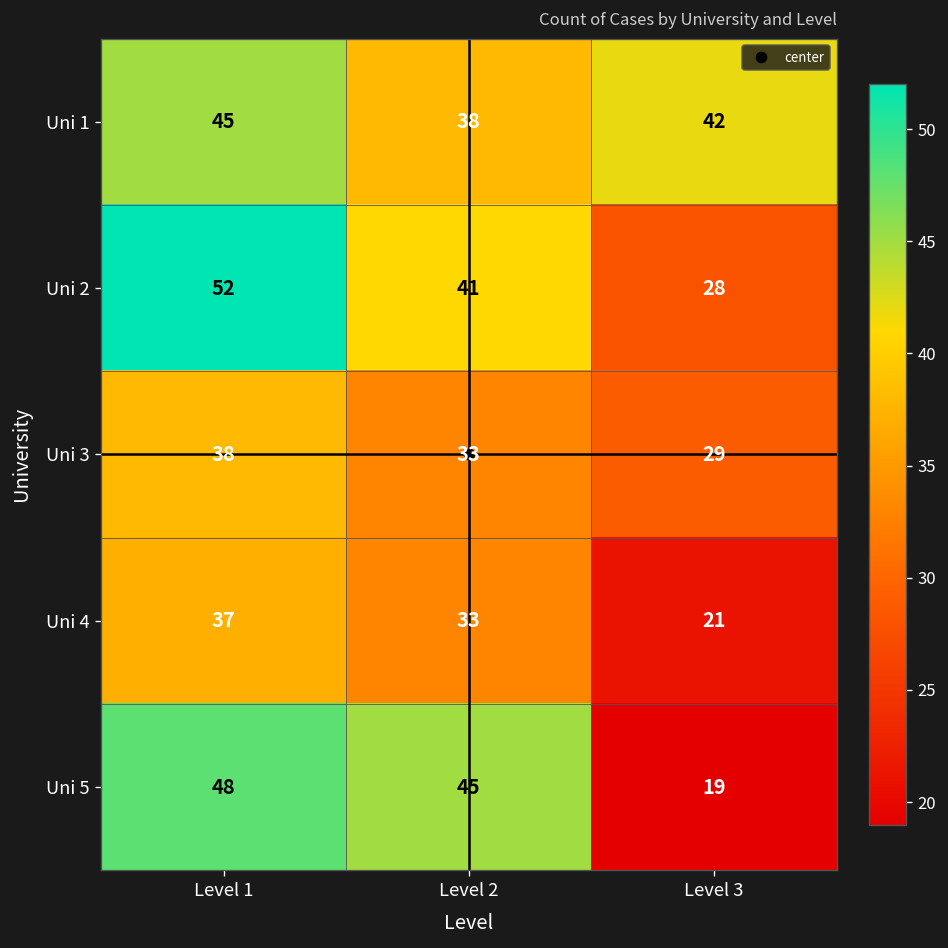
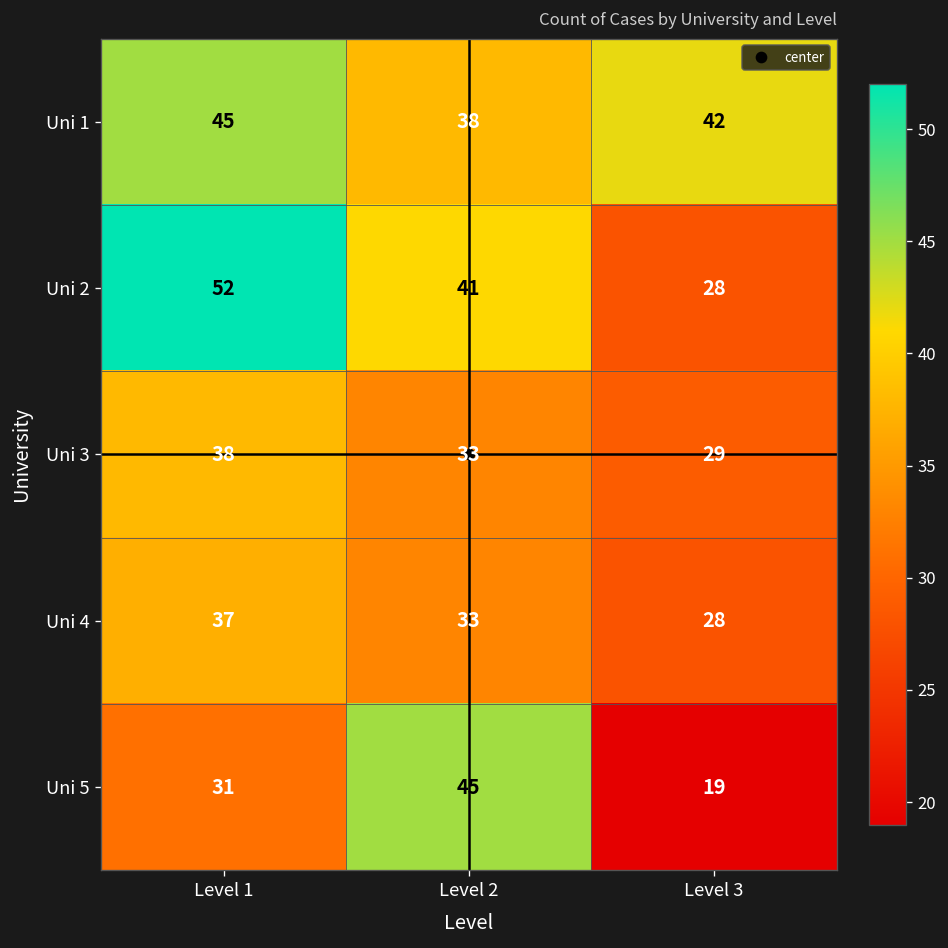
Uni 4, Level 3: 21 -> 28
Uni 5, Level 1: 48 -> 31
